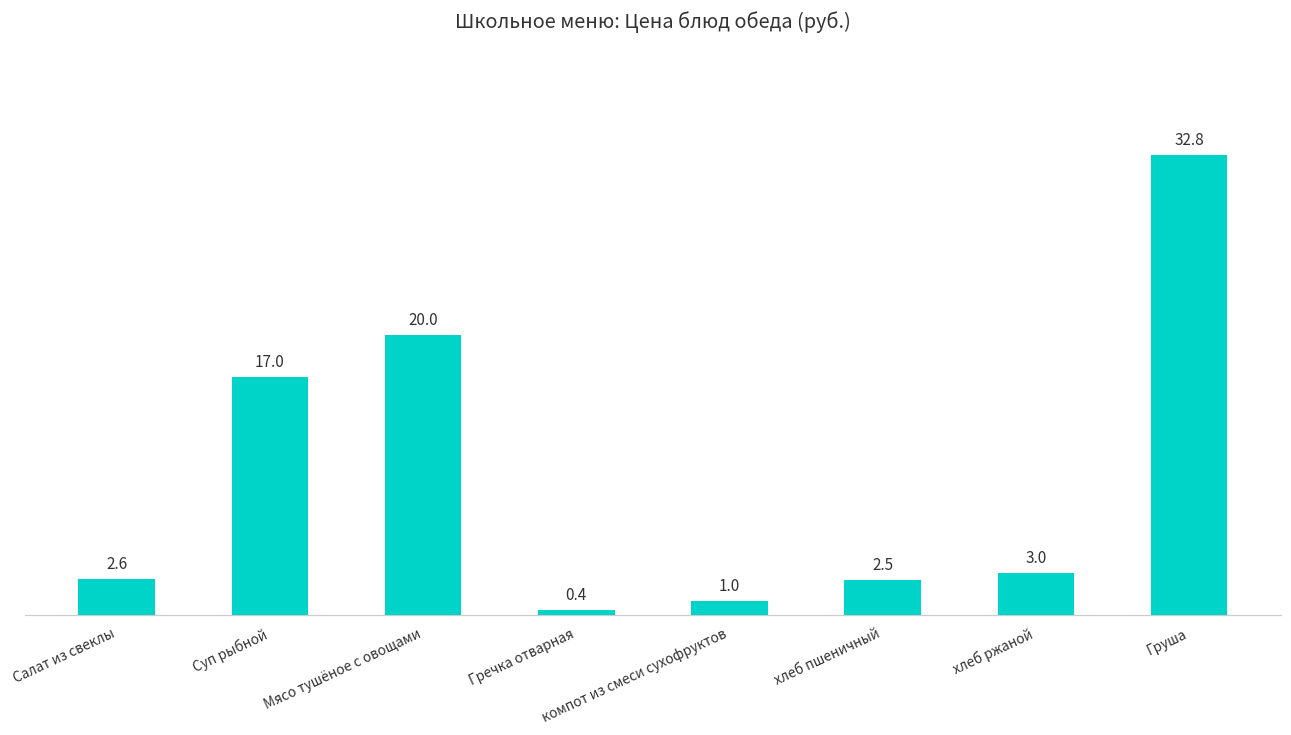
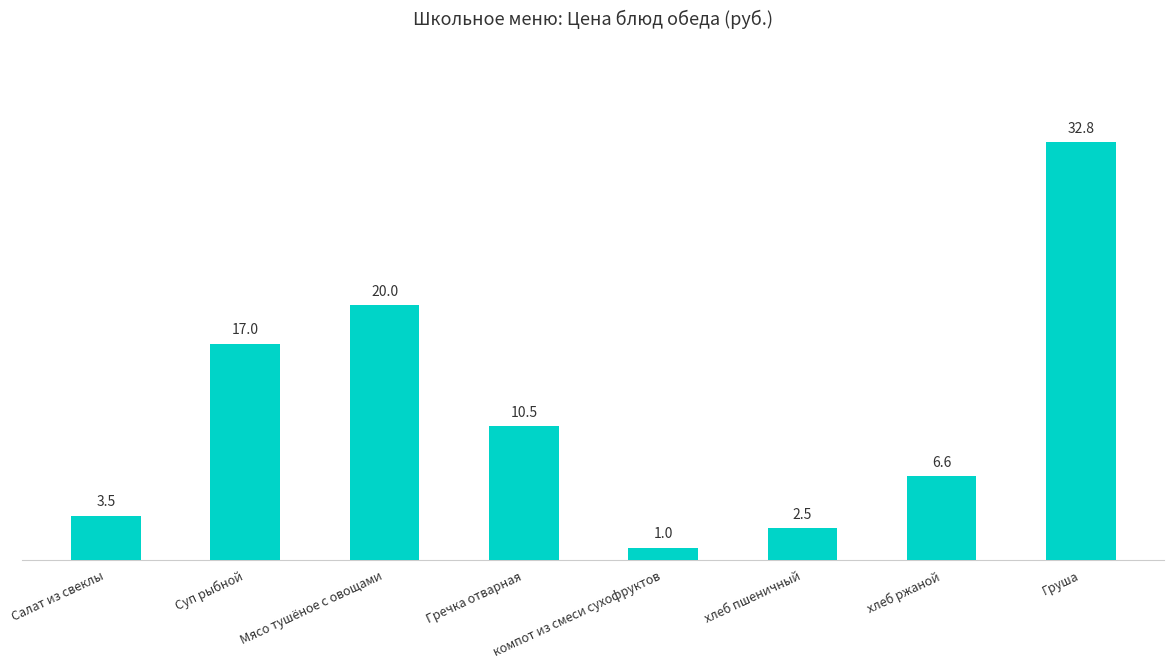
Салат из свеклы: 2.6 -> 3.5
Гречка отварная: 0.4 -> 10.5
хлеб ржаной: 3.0 -> 6.6
